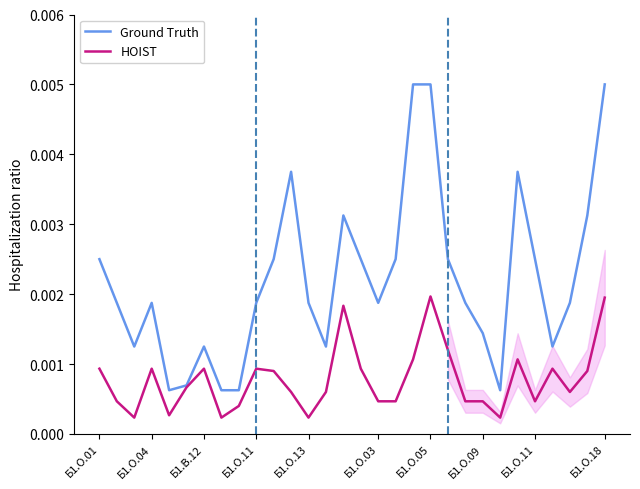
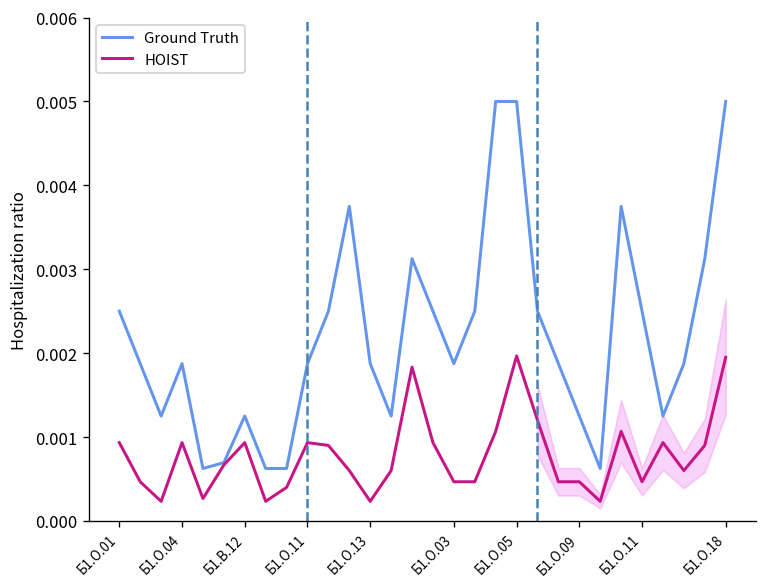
Ground Truth, Б1.О.09: 0.0014 -> 0.0013
